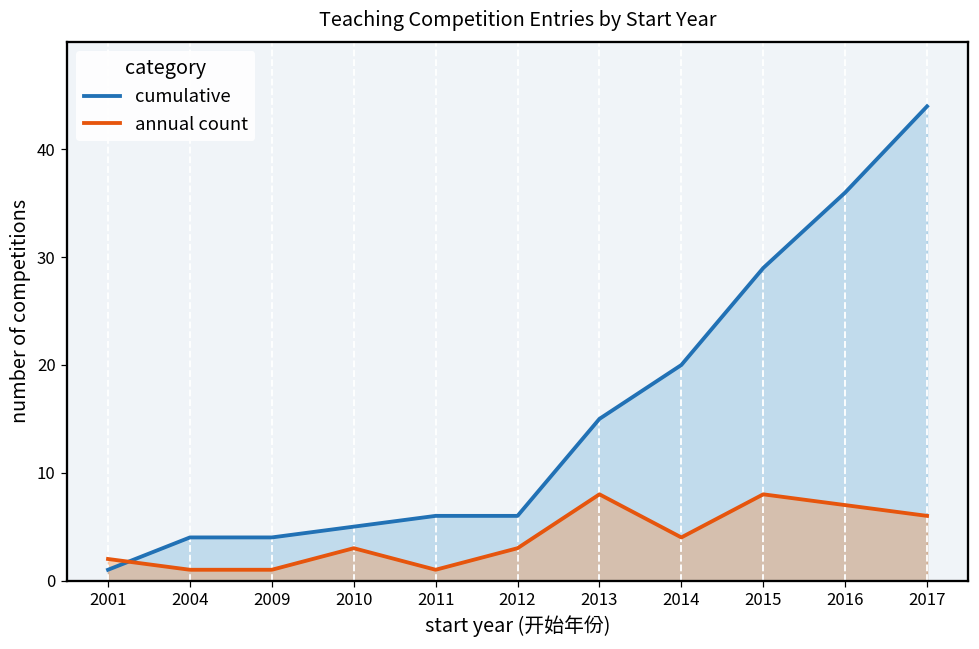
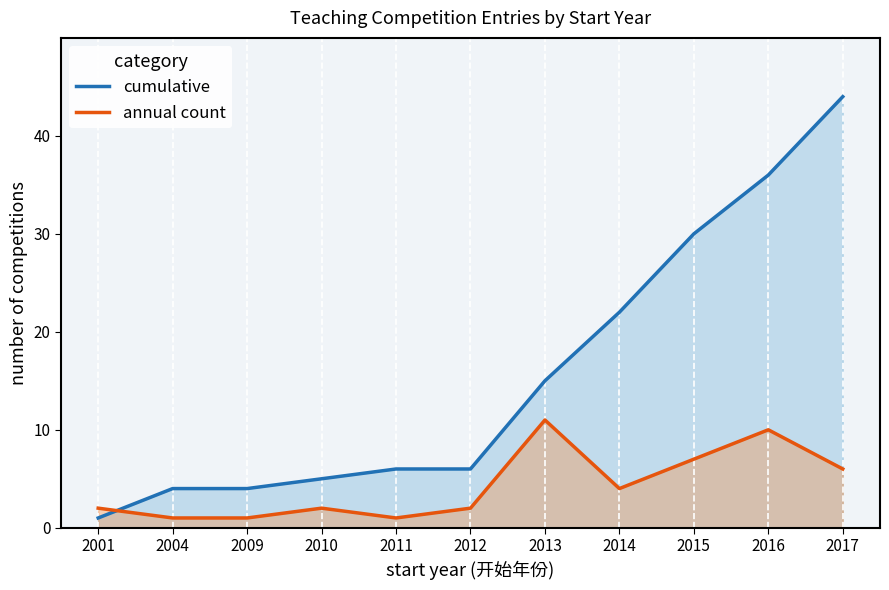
annual count, 2010: 3 -> 2
annual count, 2012: 3 -> 2
annual count, 2013: 8 -> 11
cumulative, 2014: 20 -> 22
cumulative, 2015: 29 -> 30
annual count, 2015: 8 -> 7
annual count, 2016: 7 -> 10
